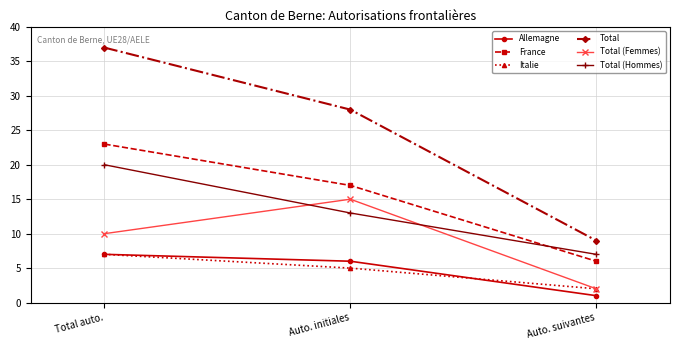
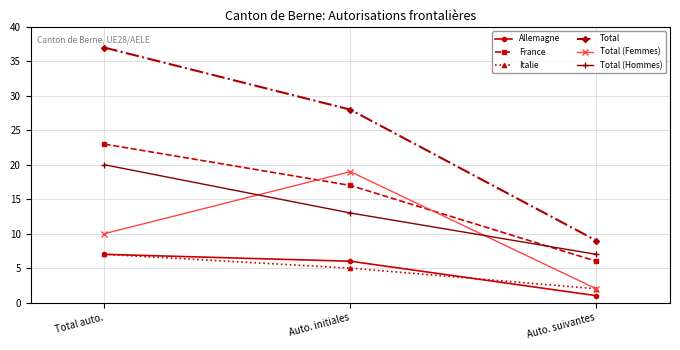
Total (Femmes), Auto. initiales: 15 -> 19
